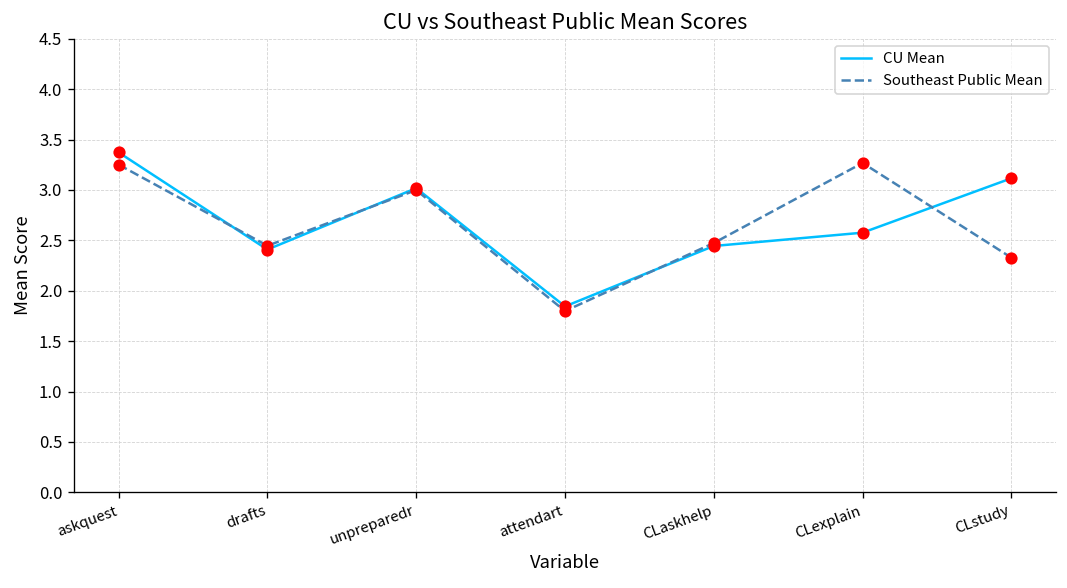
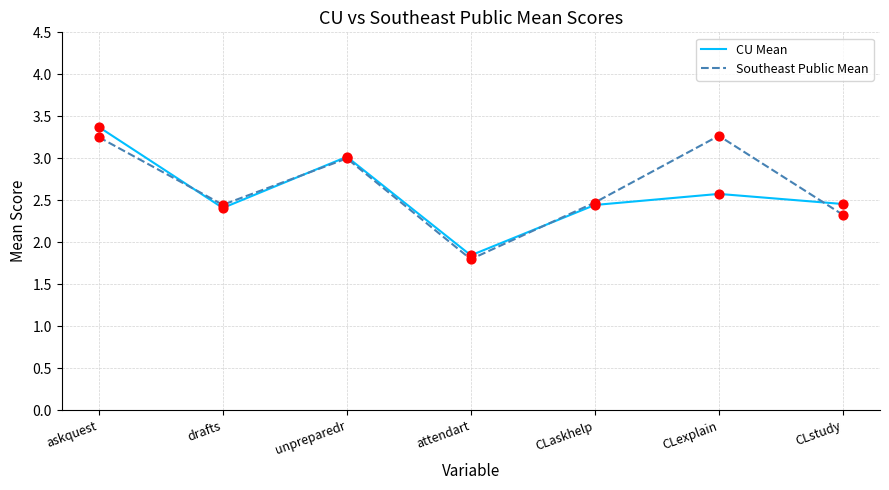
CU Mean, CLstudy: 3.1 -> 2.5
